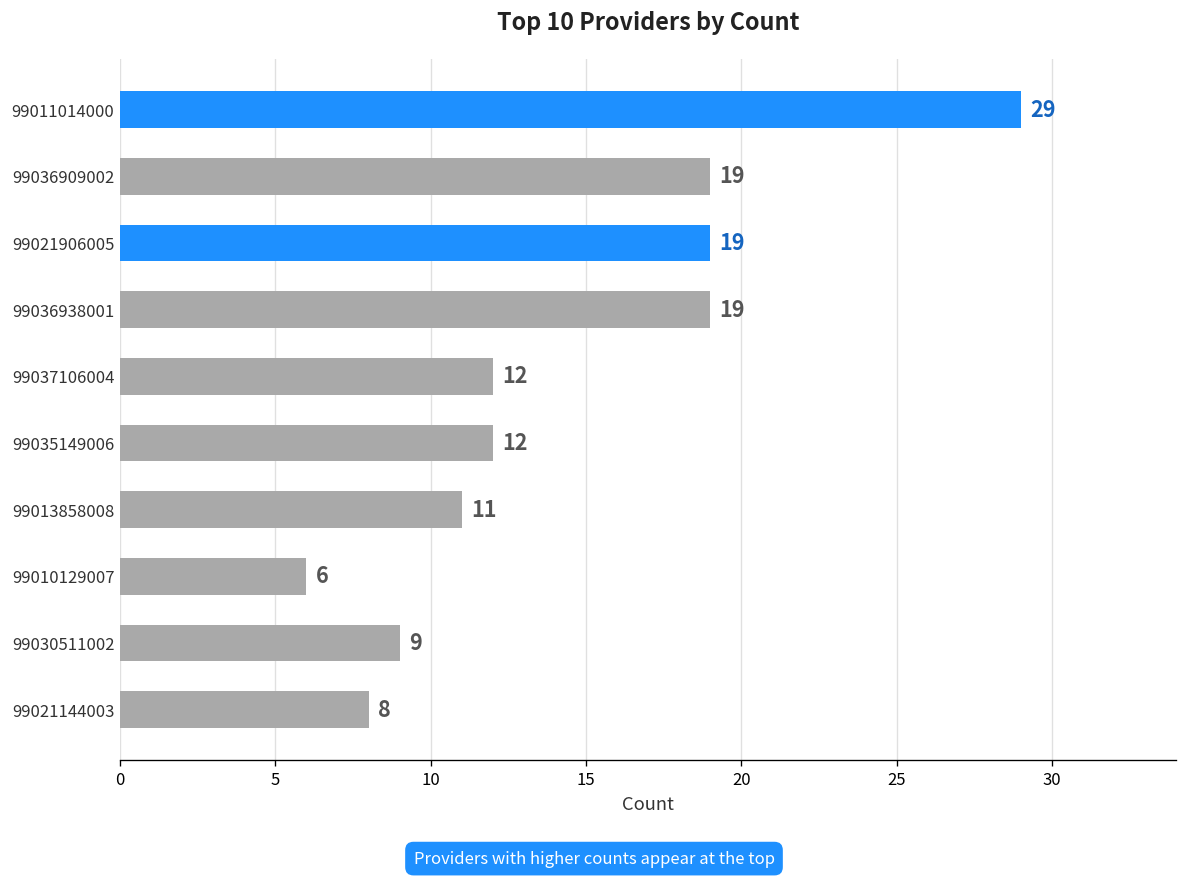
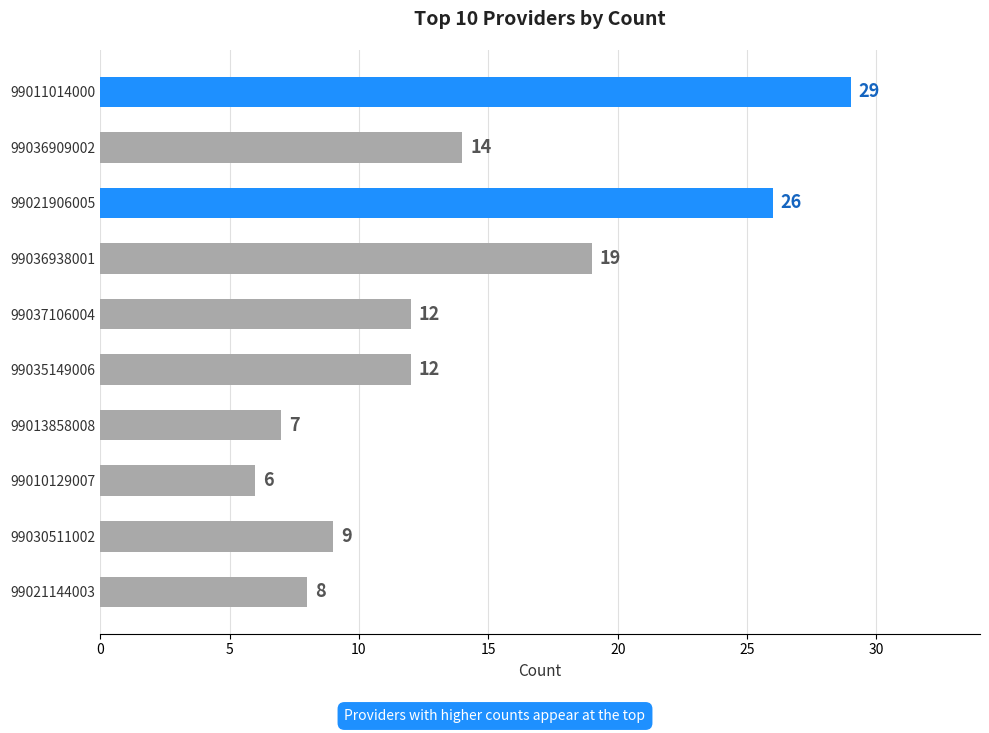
99036909002: 19 -> 14
99021906005: 19 -> 26
99013858008: 11 -> 7
